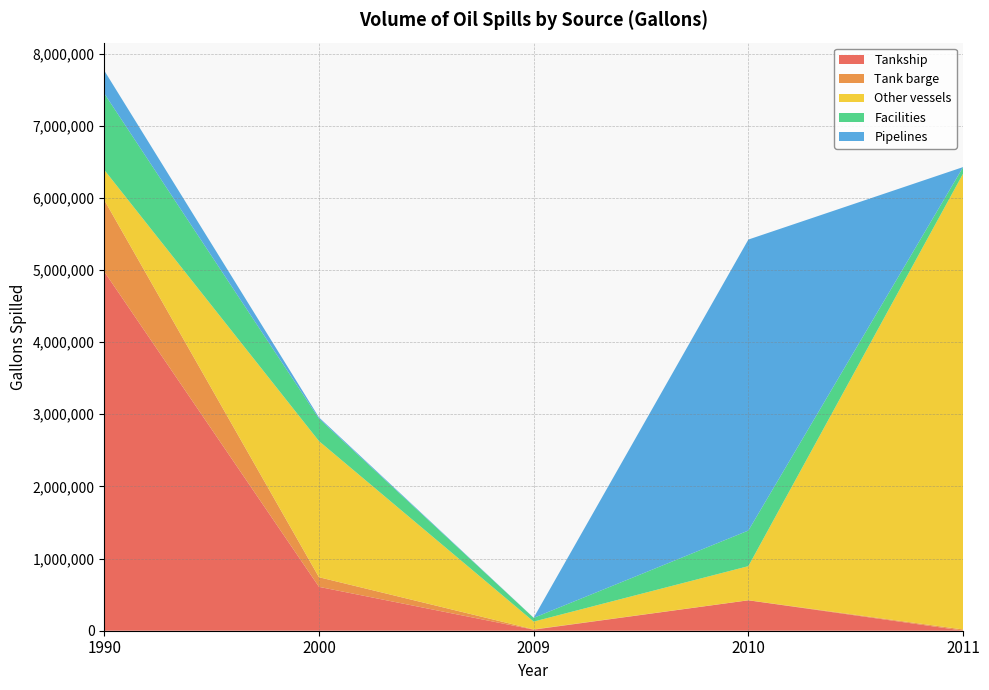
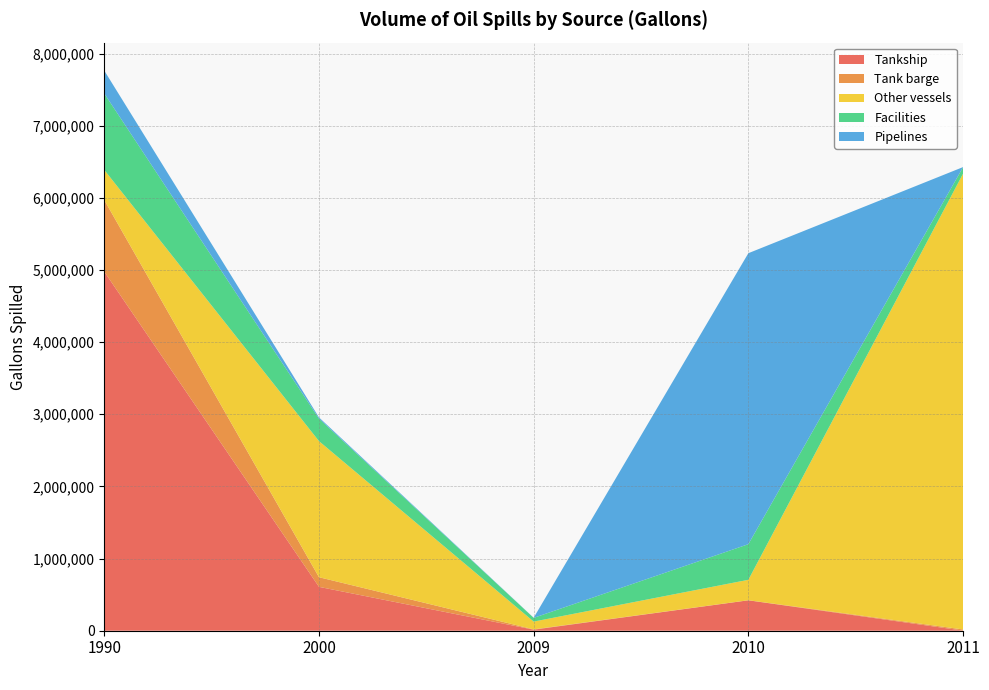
Other vessels, 2010: 500,000 -> 300,000
